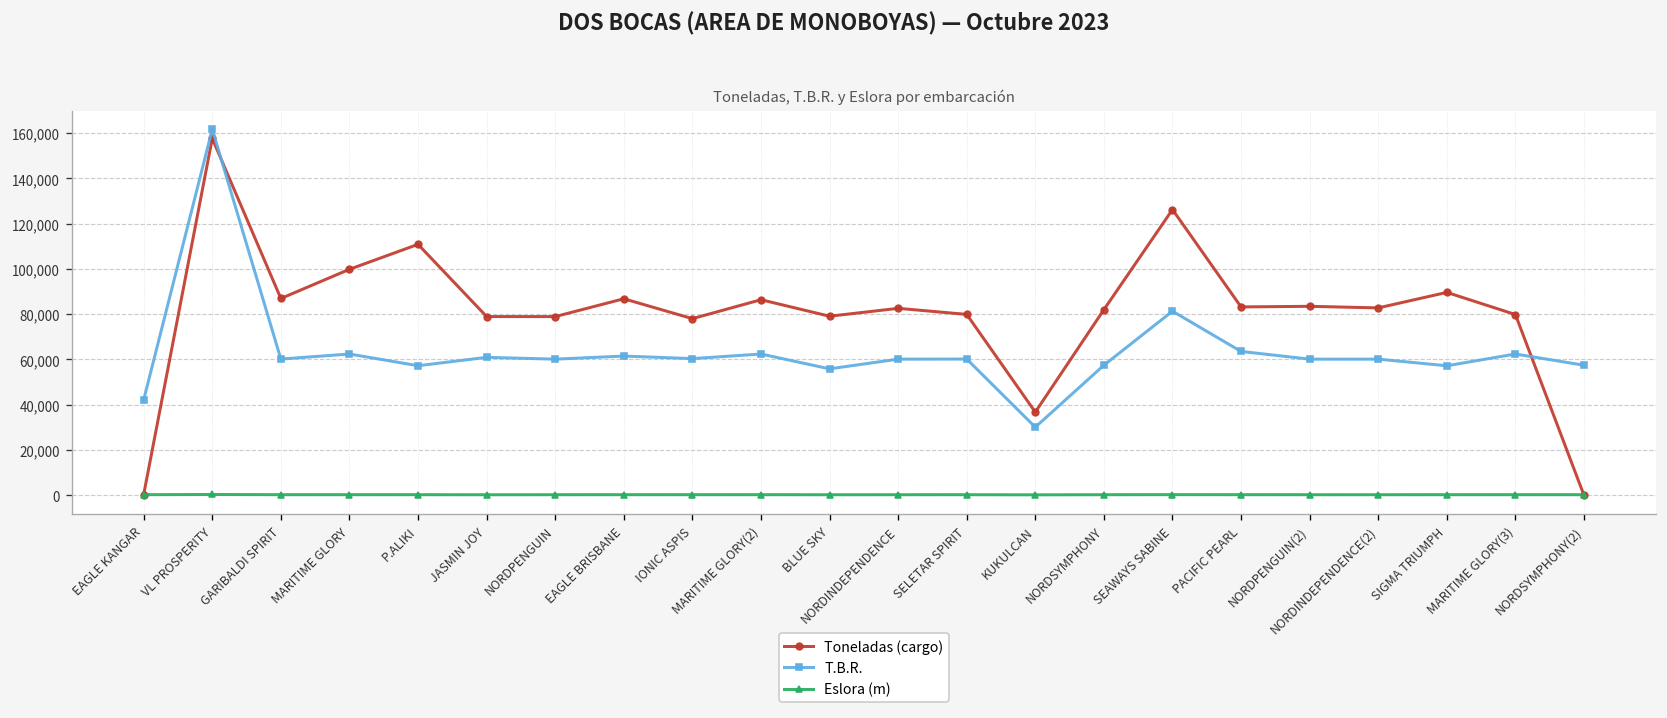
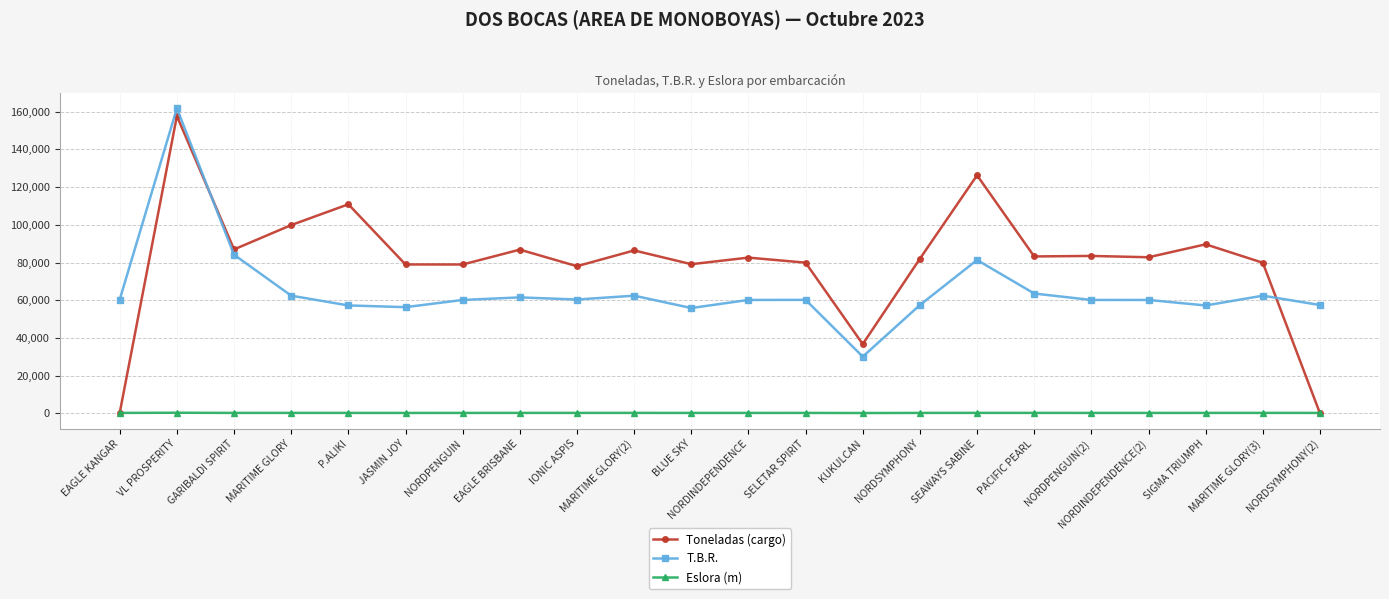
T.B.R., EAGLE KANGAR: 42,000 -> 60,000
T.B.R., GARIBALDI SPIRIT: 60,000 -> 84,000
T.B.R., JASMIN JOY: 61,000 -> 56,000
